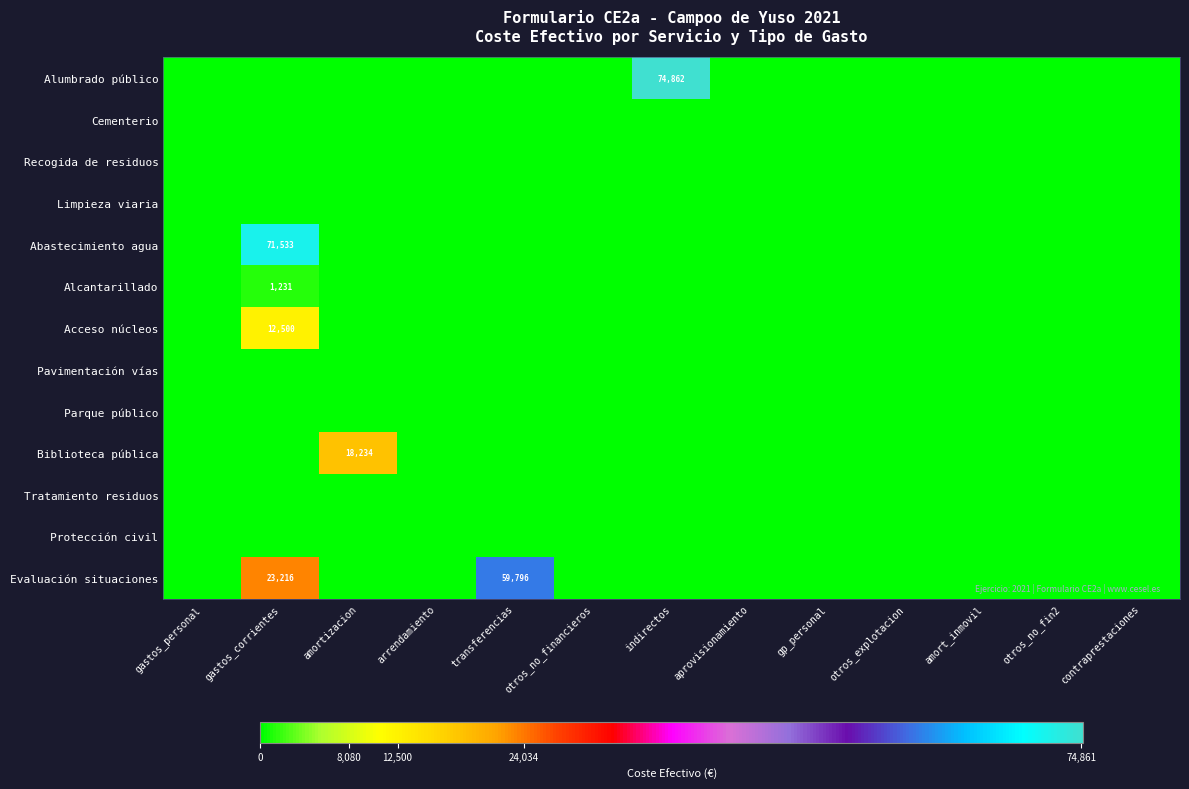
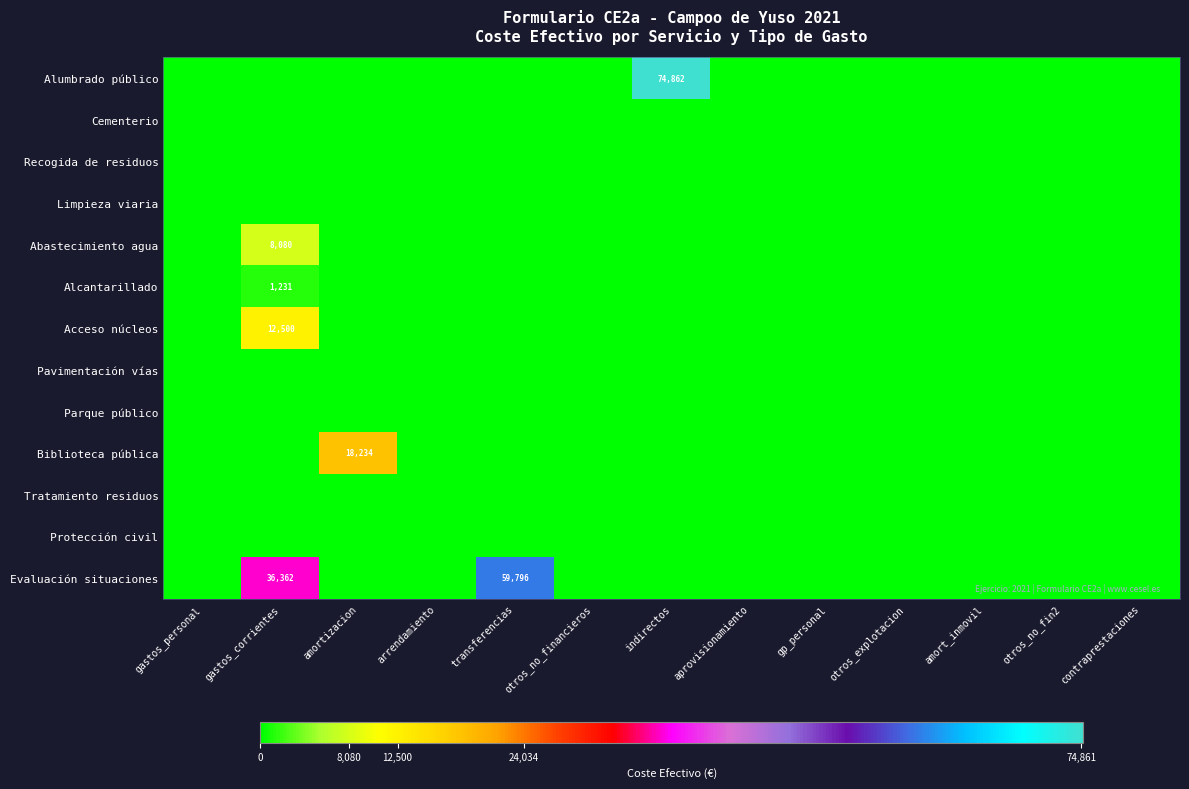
Abastecimiento agua, gastos_corrientes: 71,533 -> 8,080
Evaluación situaciones, gastos_corrientes: 23,216 -> 36,362
